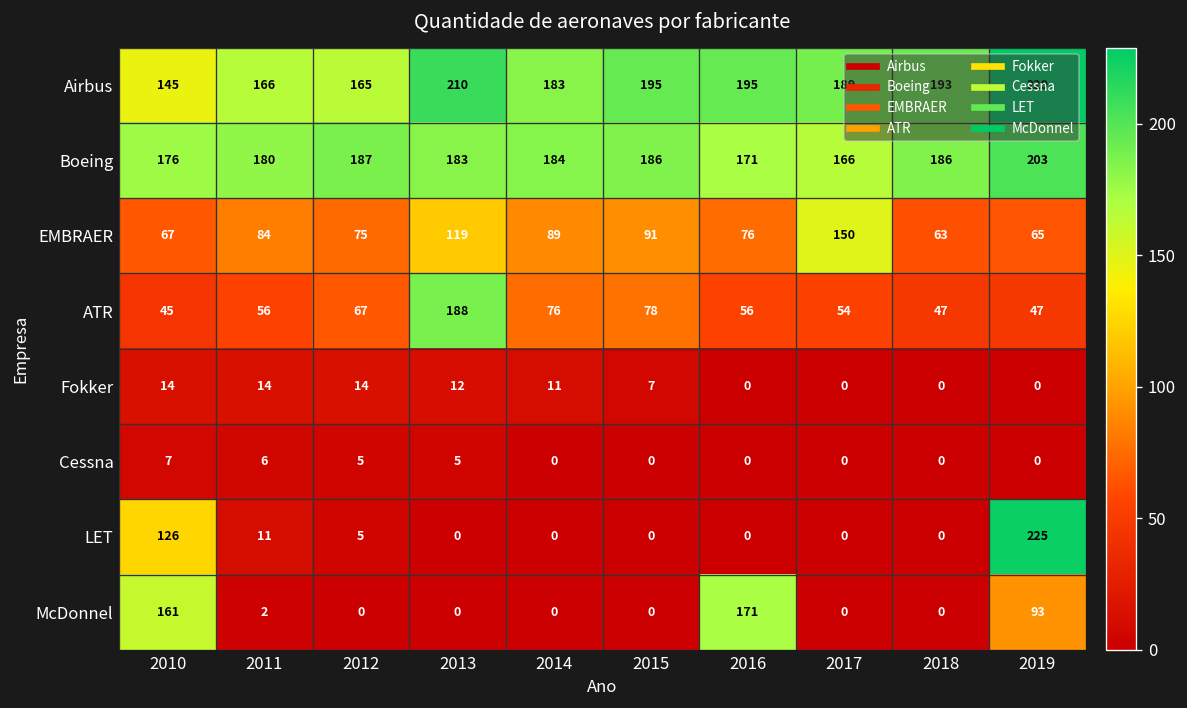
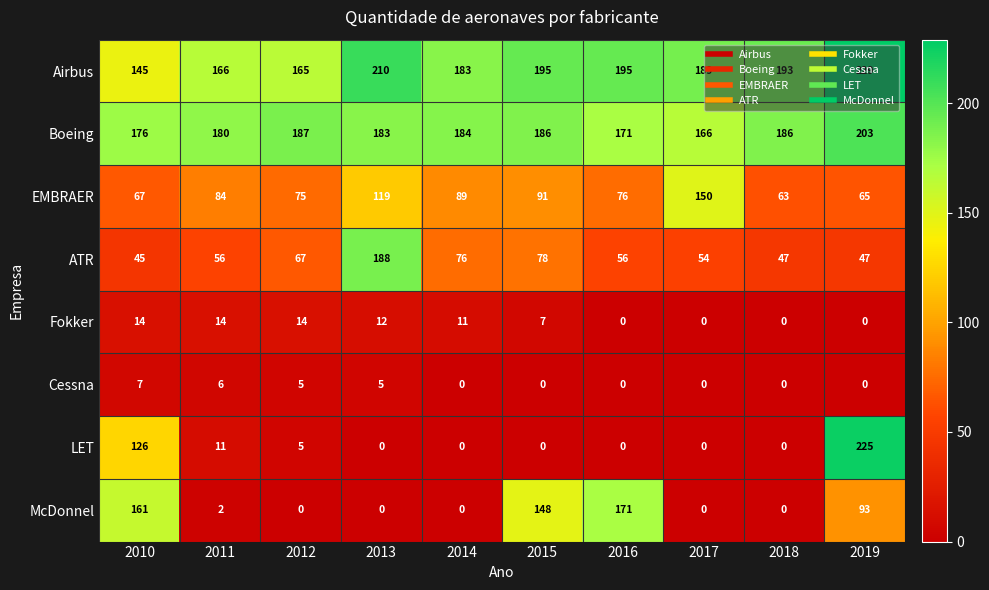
McDonnel, 2015: 0 -> 148
